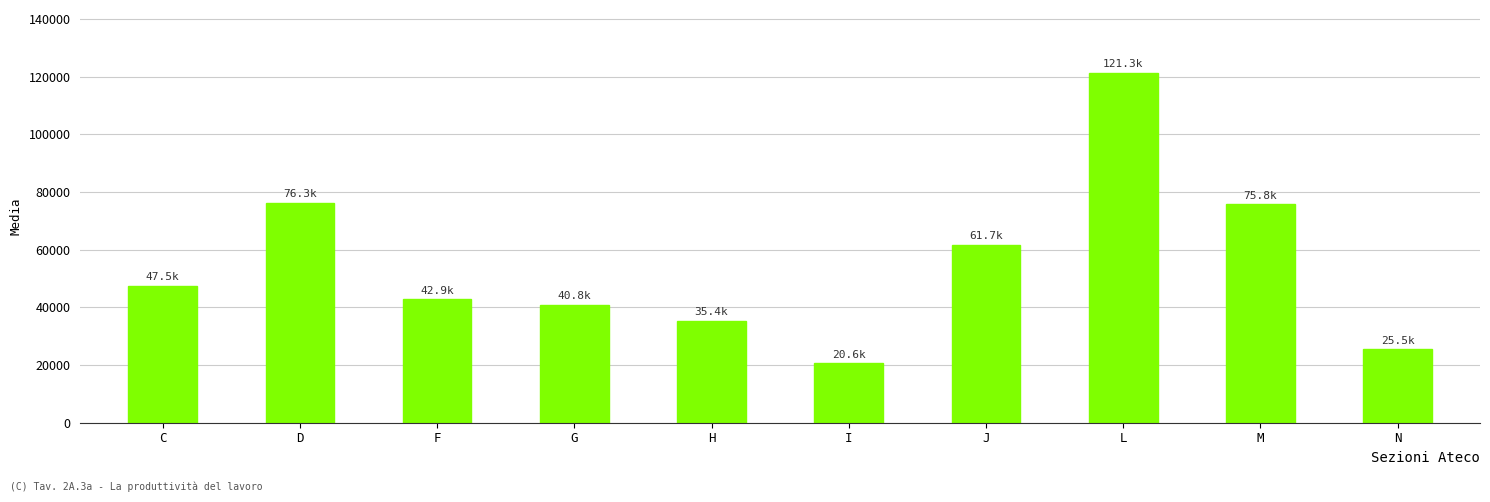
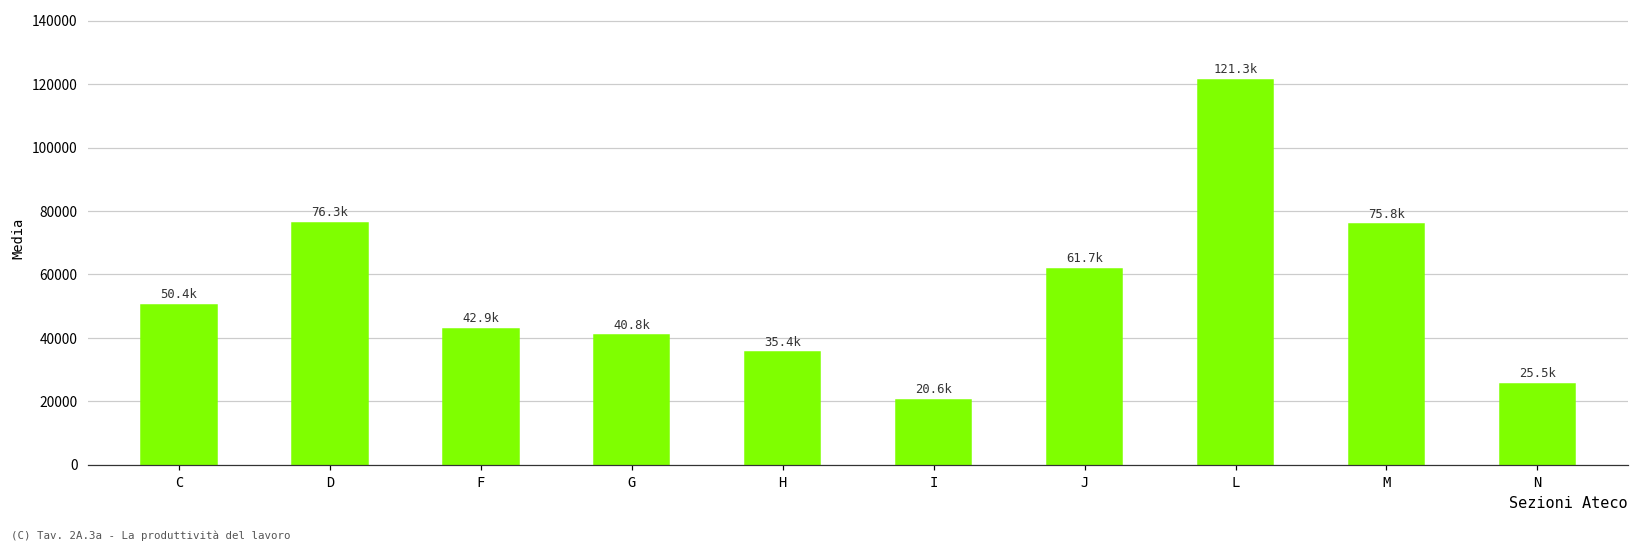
C: 47.5k -> 50.4k
